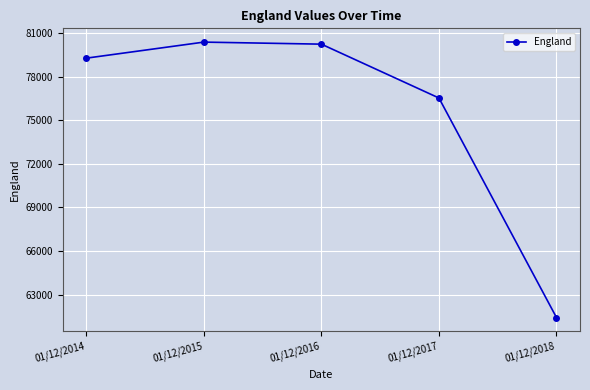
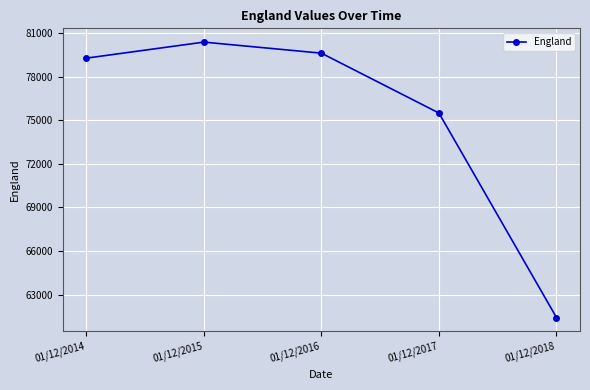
01/12/2016: 80200 -> 79600
01/12/2017: 76500 -> 75500
